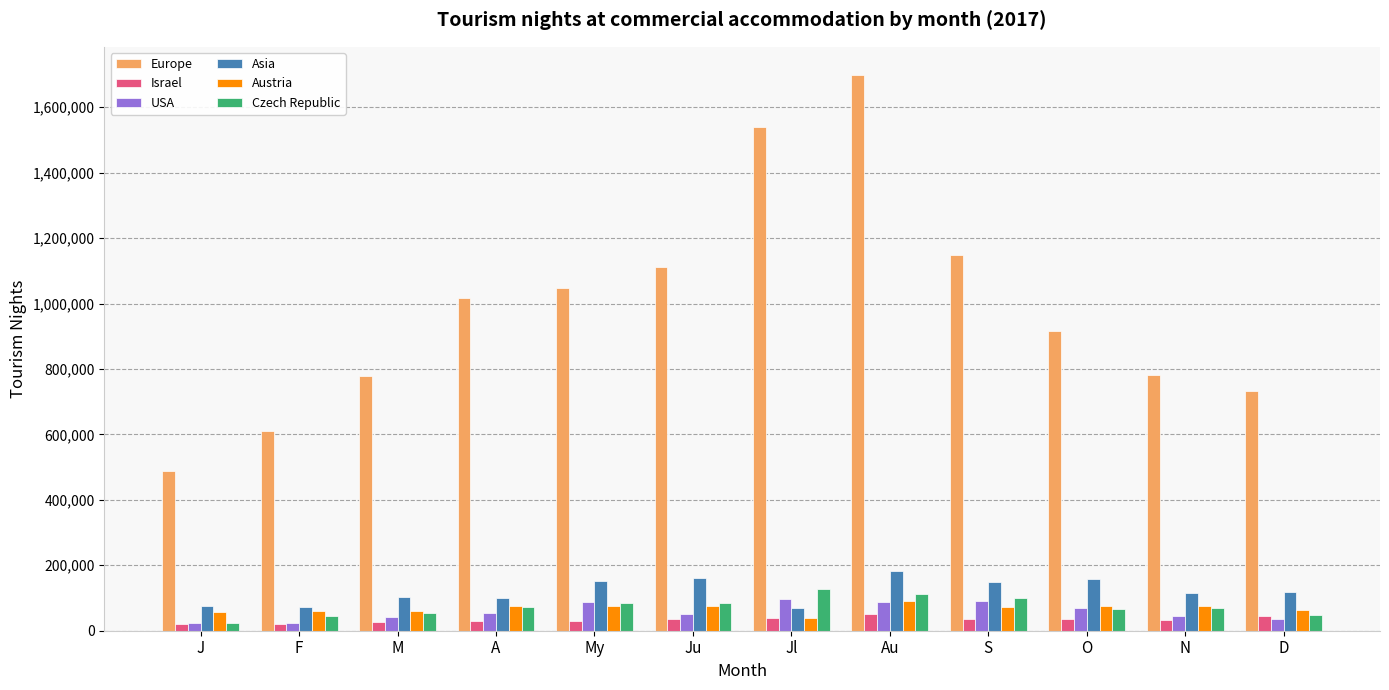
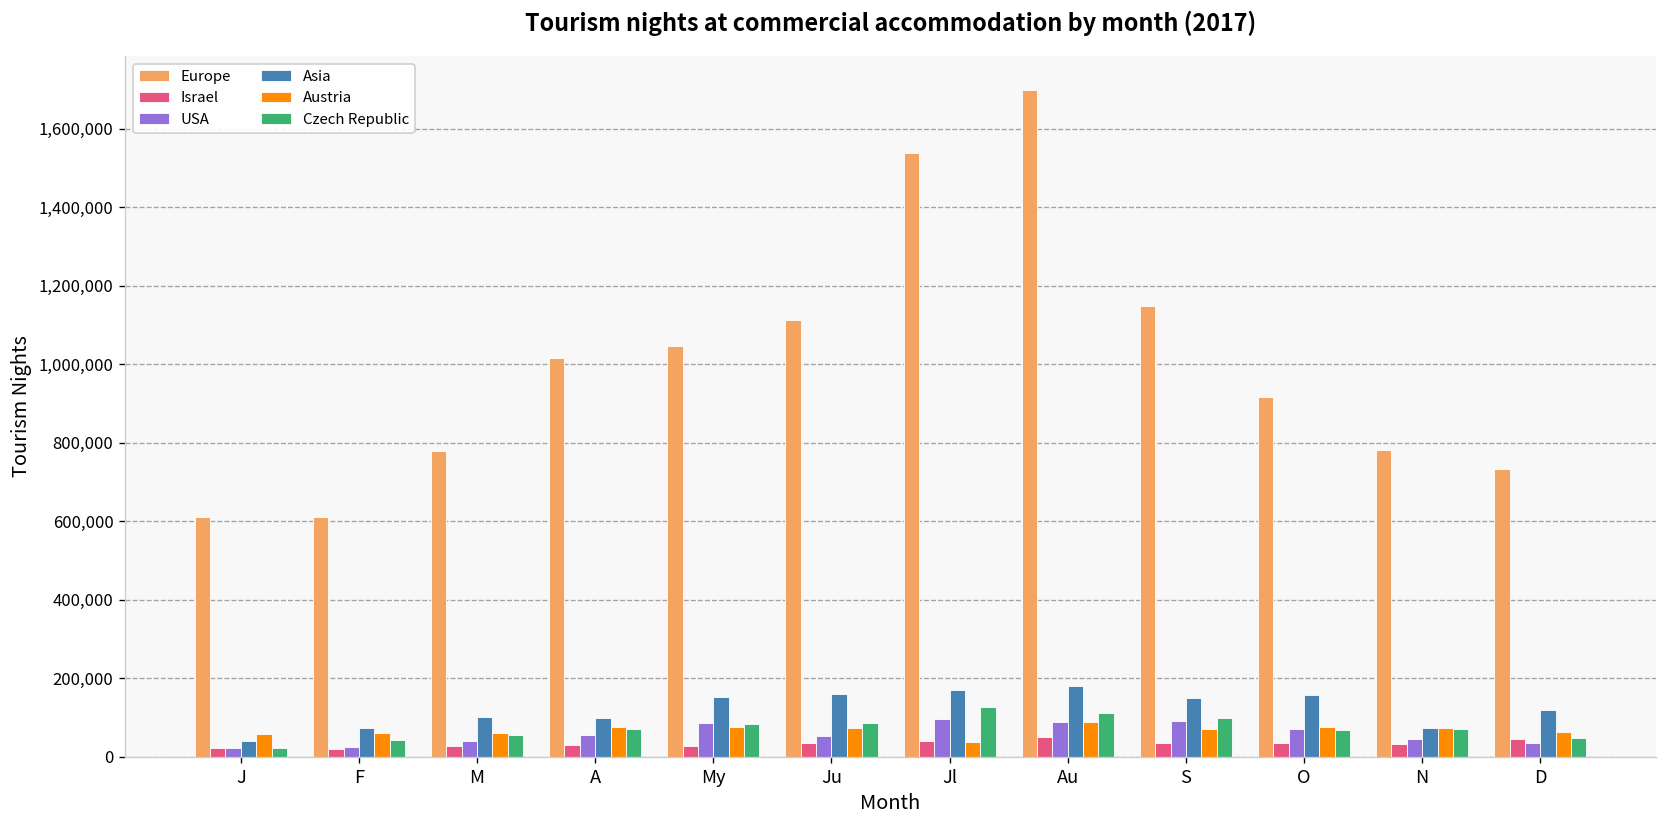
Europe, J: 490,000 -> 610,000
Asia, J: 70,000 -> 40,000
Asia, Jl: 70,000 -> 170,000
Asia, N: 110,000 -> 70,000
